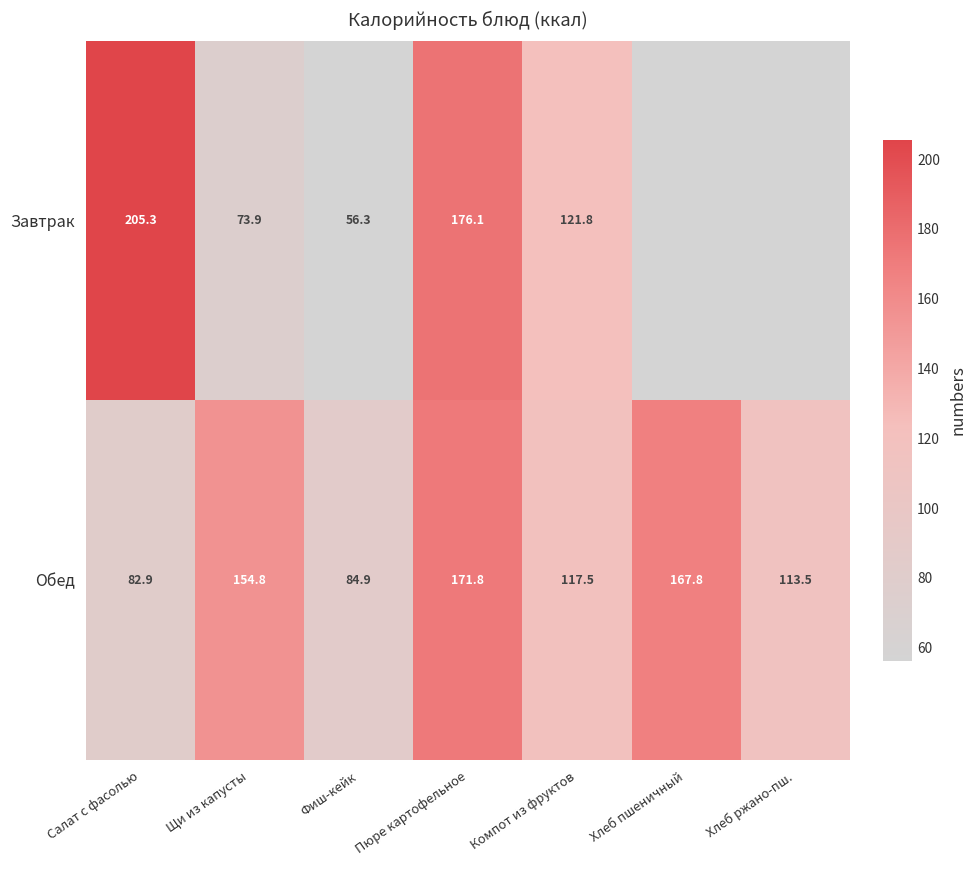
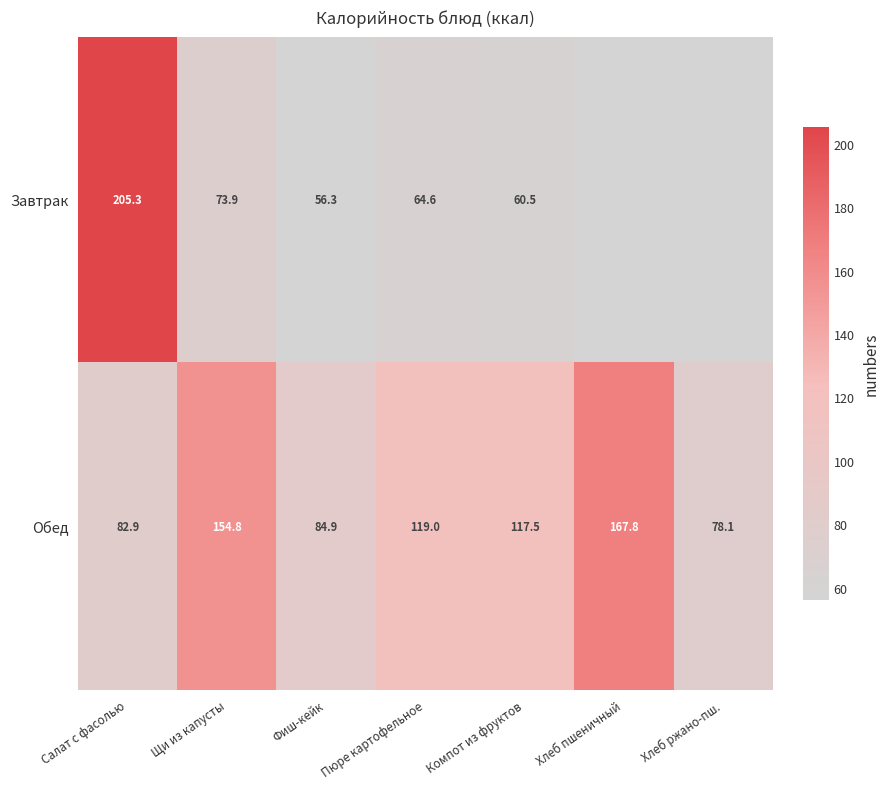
Завтрак, Пюре картофельное: 176.1 -> 64.6
Завтрак, Компот из фруктов: 121.8 -> 60.5
Обед, Пюре картофельное: 171.8 -> 119.0
Обед, Хлеб ржано-пш.: 113.5 -> 78.1
